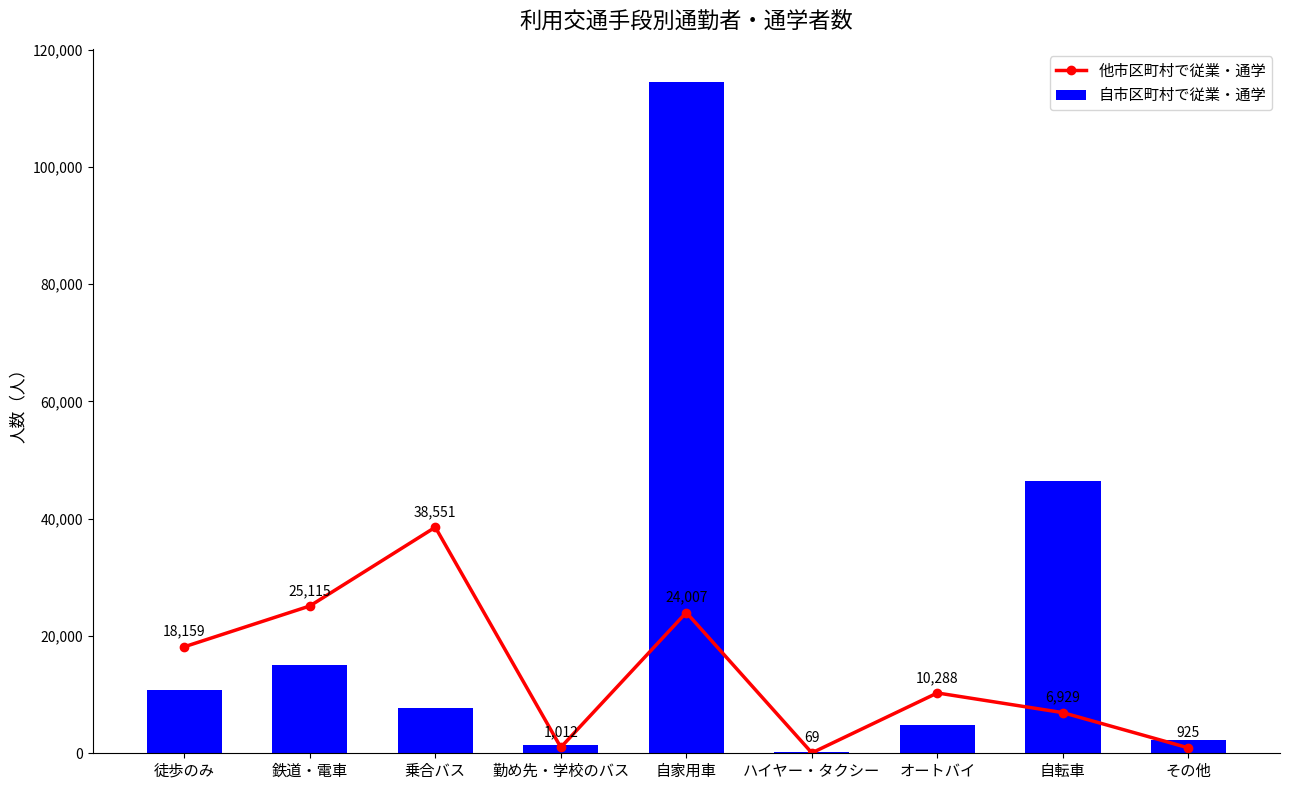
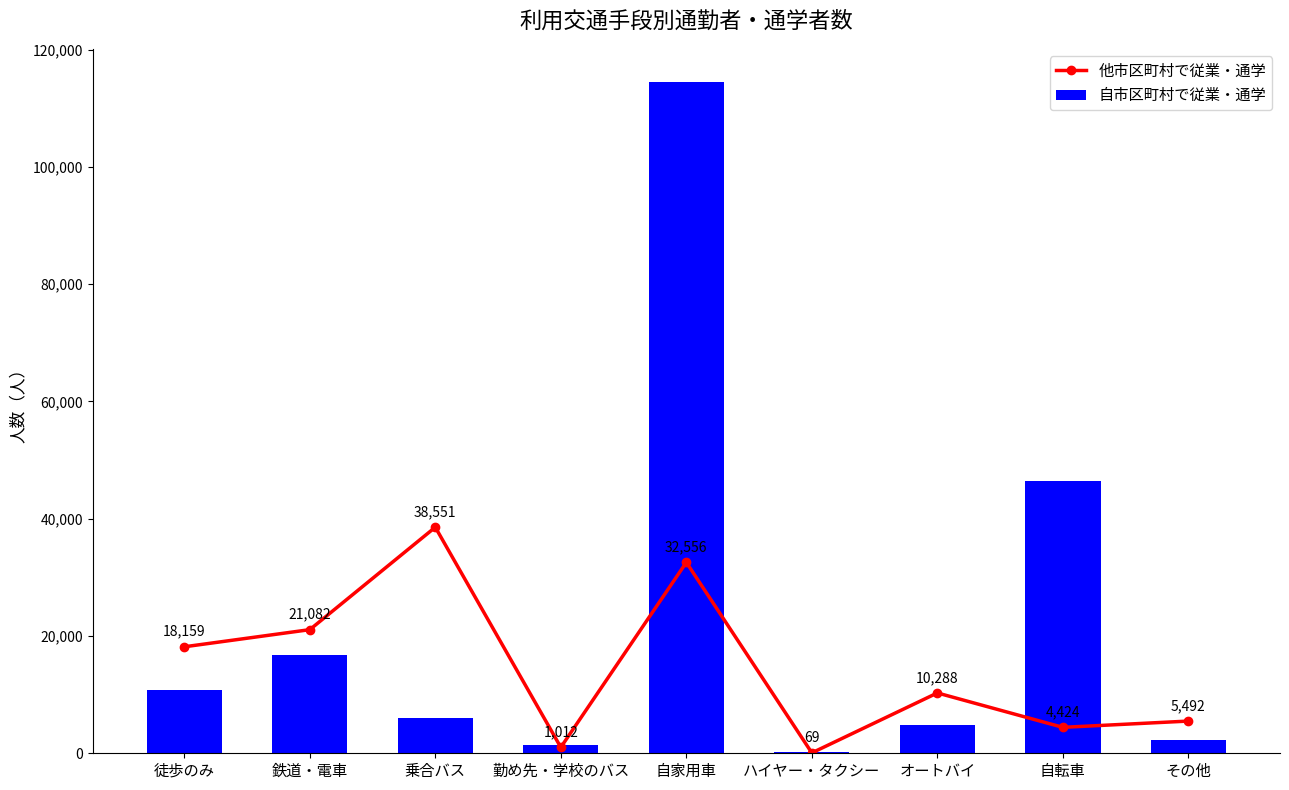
他市区町村で従業・通学, 鉄道・電車: 25,115 -> 21,082
自市区町村で従業・通学, 鉄道・電車: 15,000 -> 17,000
自市区町村で従業・通学, 乗合バス: 8,000 -> 6,000
他市区町村で従業・通学, 自家用車: 24,007 -> 32,556
他市区町村で従業・通学, 自転車: 6,929 -> 4,424
他市区町村で従業・通学, その他: 925 -> 5,492
